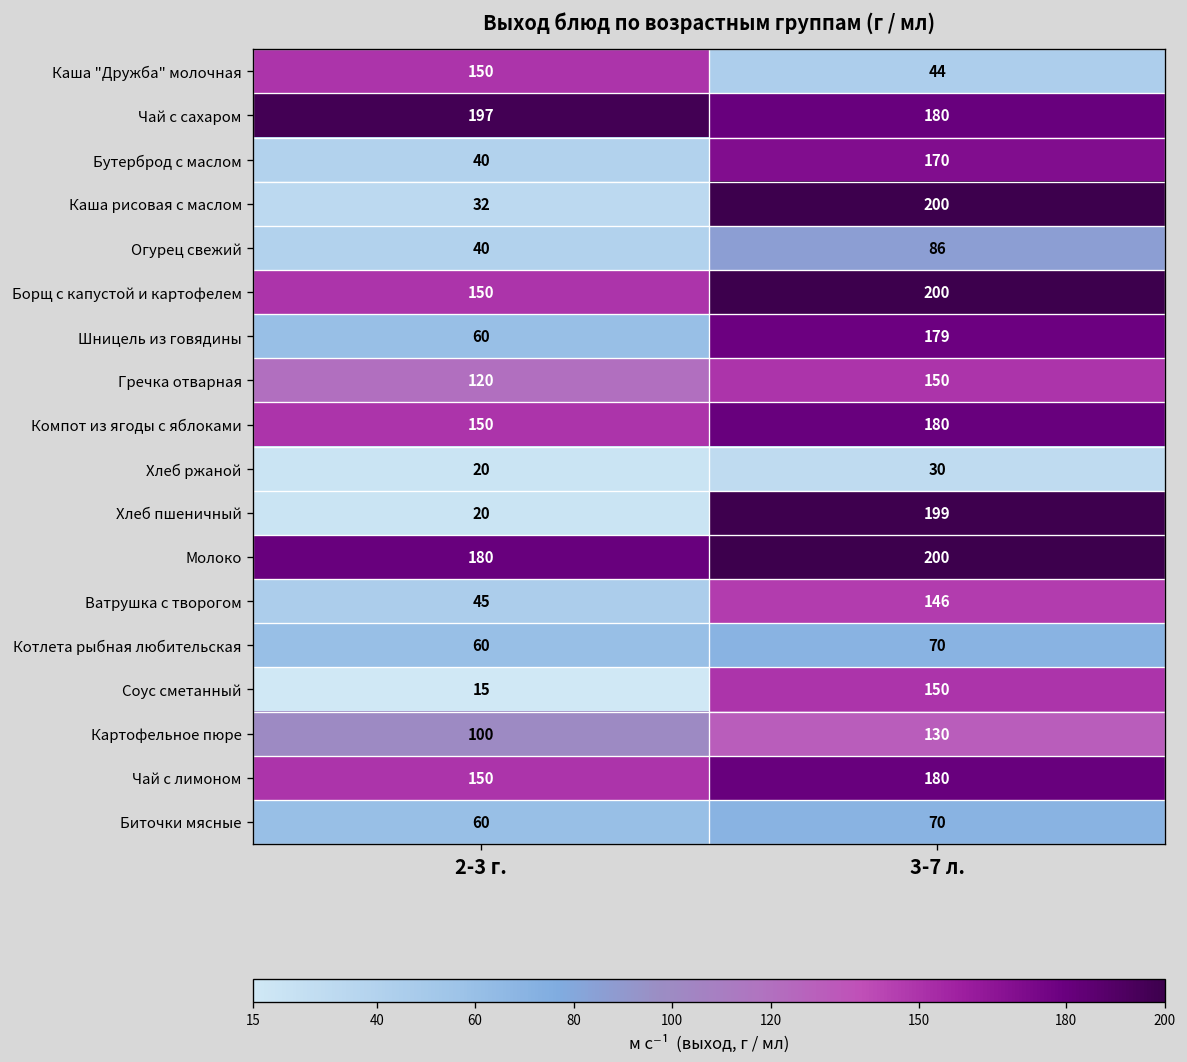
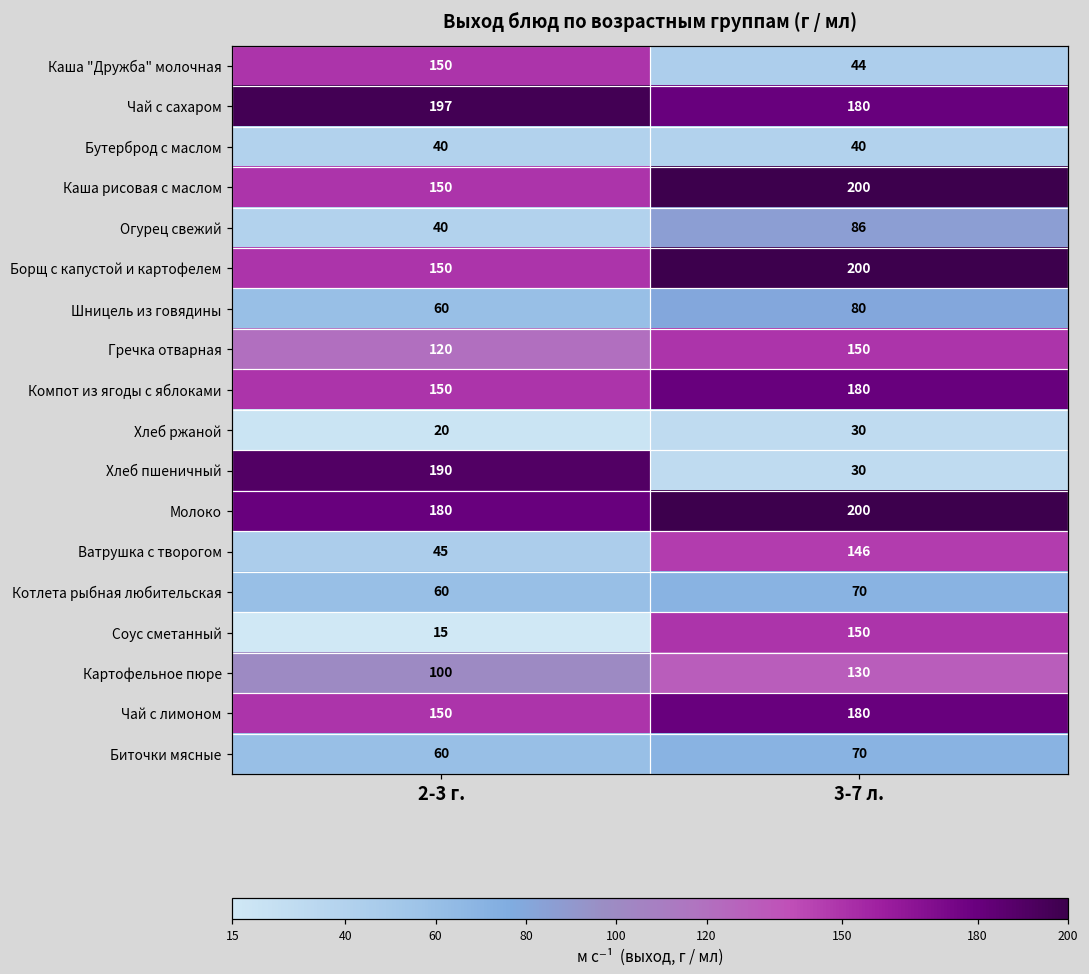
Бутерброд с маслом, 3-7 л.: 170 -> 40
Каша рисовая с маслом, 2-3 г.: 32 -> 150
Шницель из говядины, 3-7 л.: 179 -> 80
Хлеб пшеничный, 2-3 г.: 20 -> 190
Хлеб пшеничный, 3-7 л.: 199 -> 30
